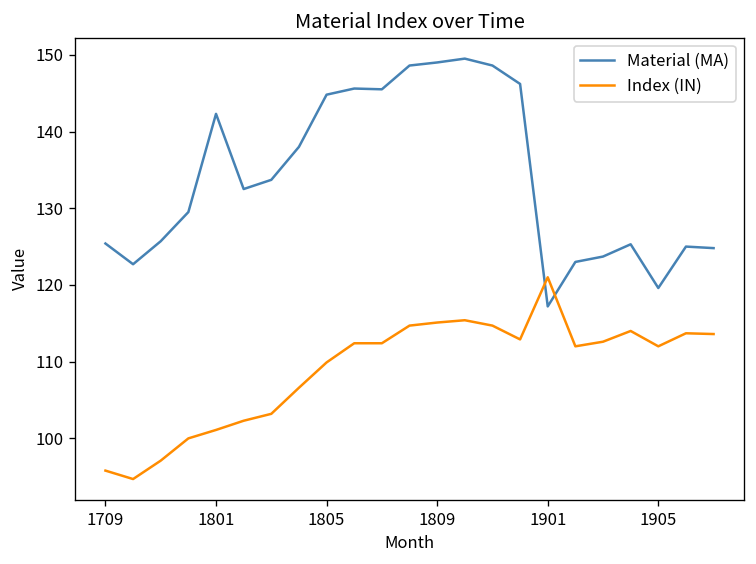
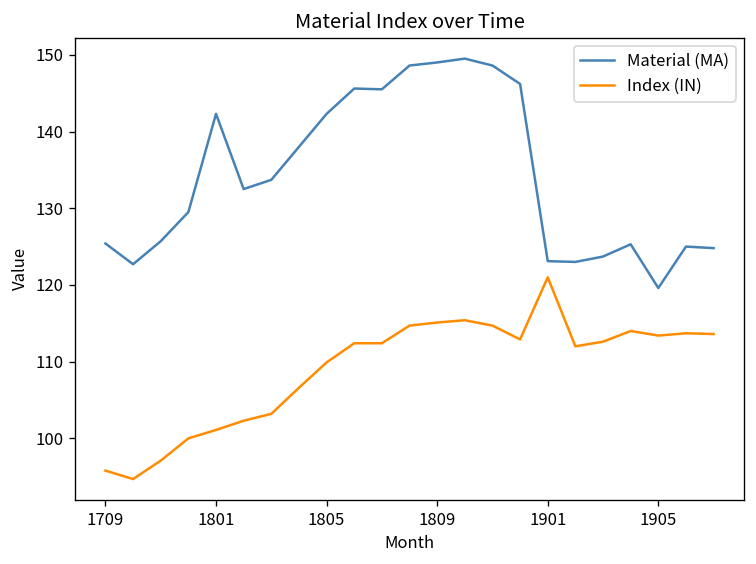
Material (MA), 1805: 145 -> 142
Material (MA), 1901: 117 -> 123
Index (IN), 1905: 112 -> 113
